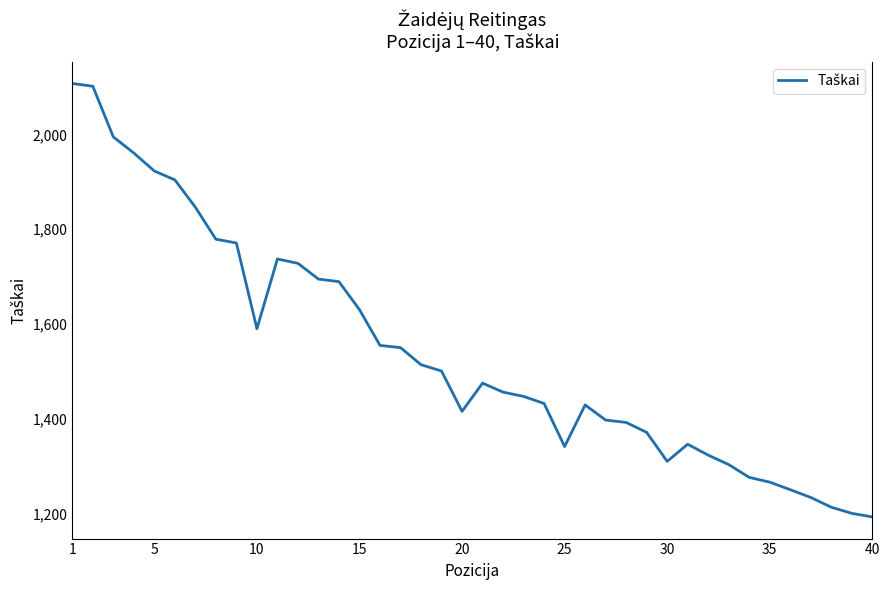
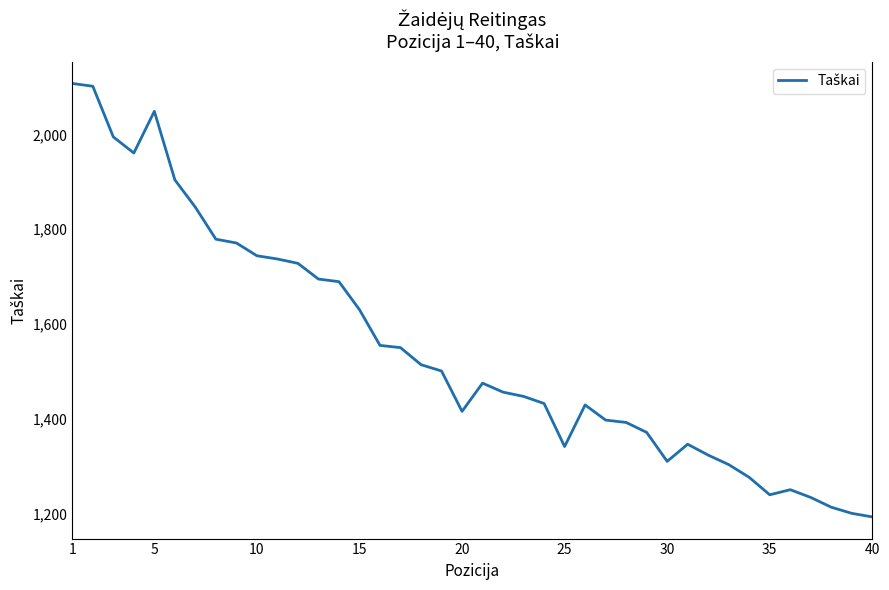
5: 1,920 -> 2,050
10: 1,590 -> 1,740
35: 1,270 -> 1,240
